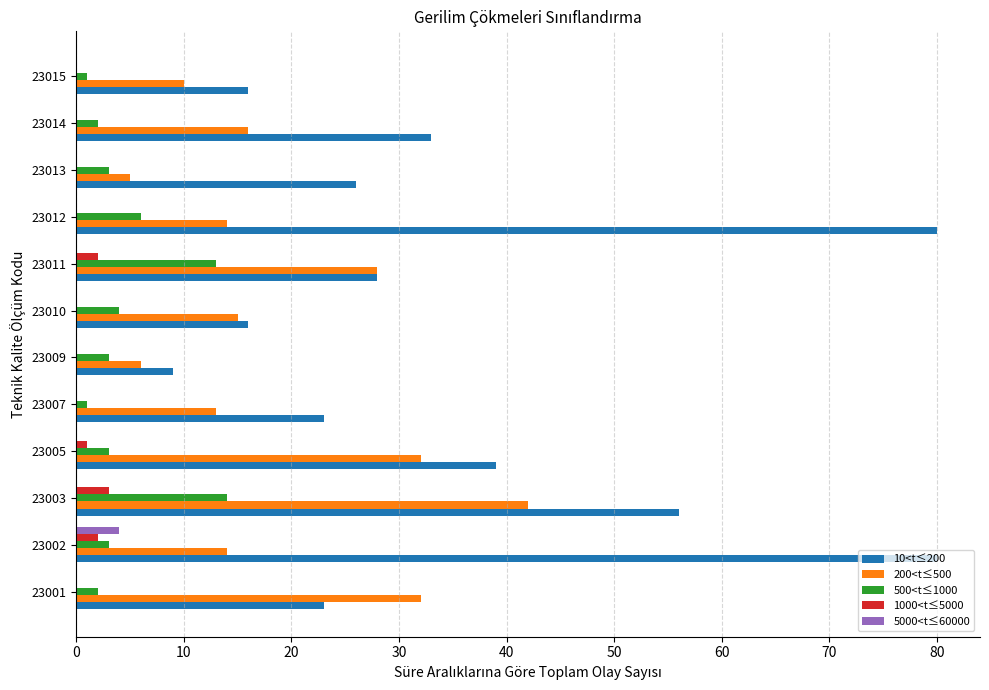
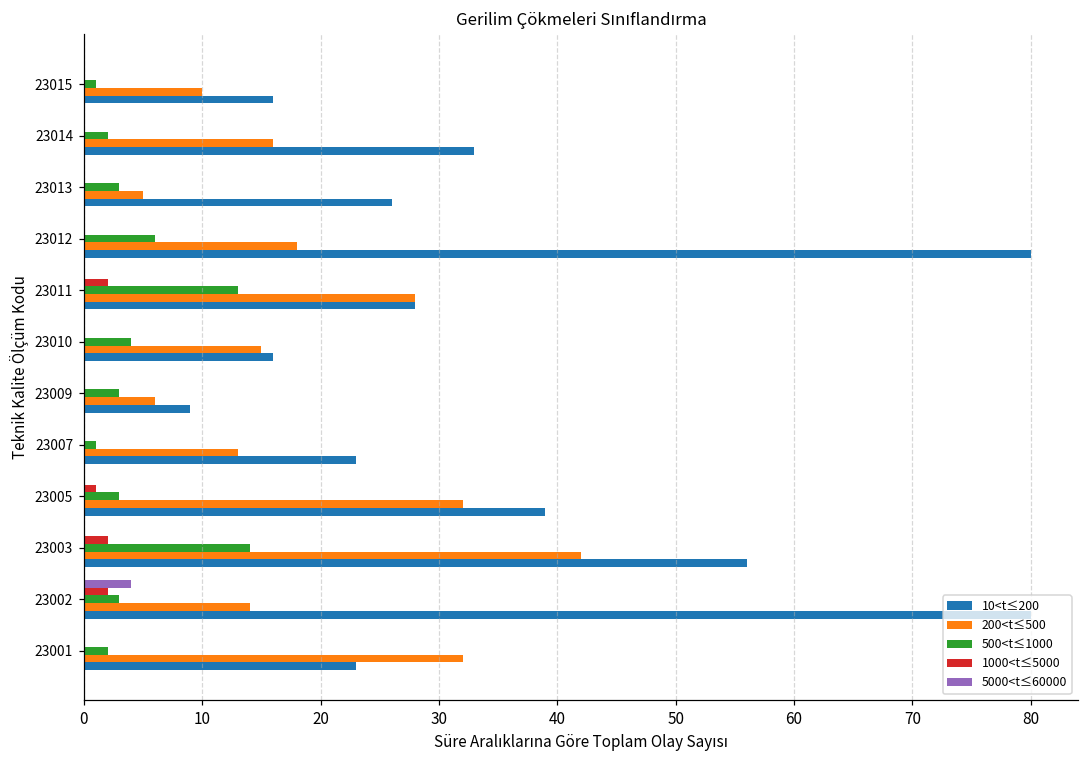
200<t≤500, 23012: 14 -> 18
1000<t≤5000, 23003: 3 -> 2
